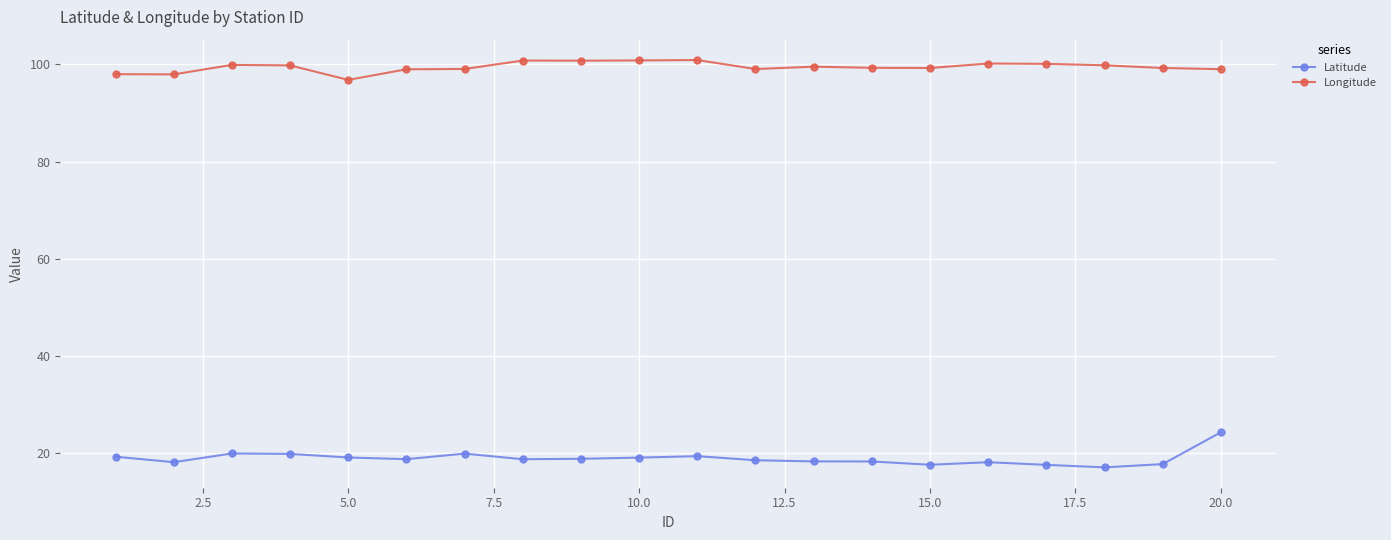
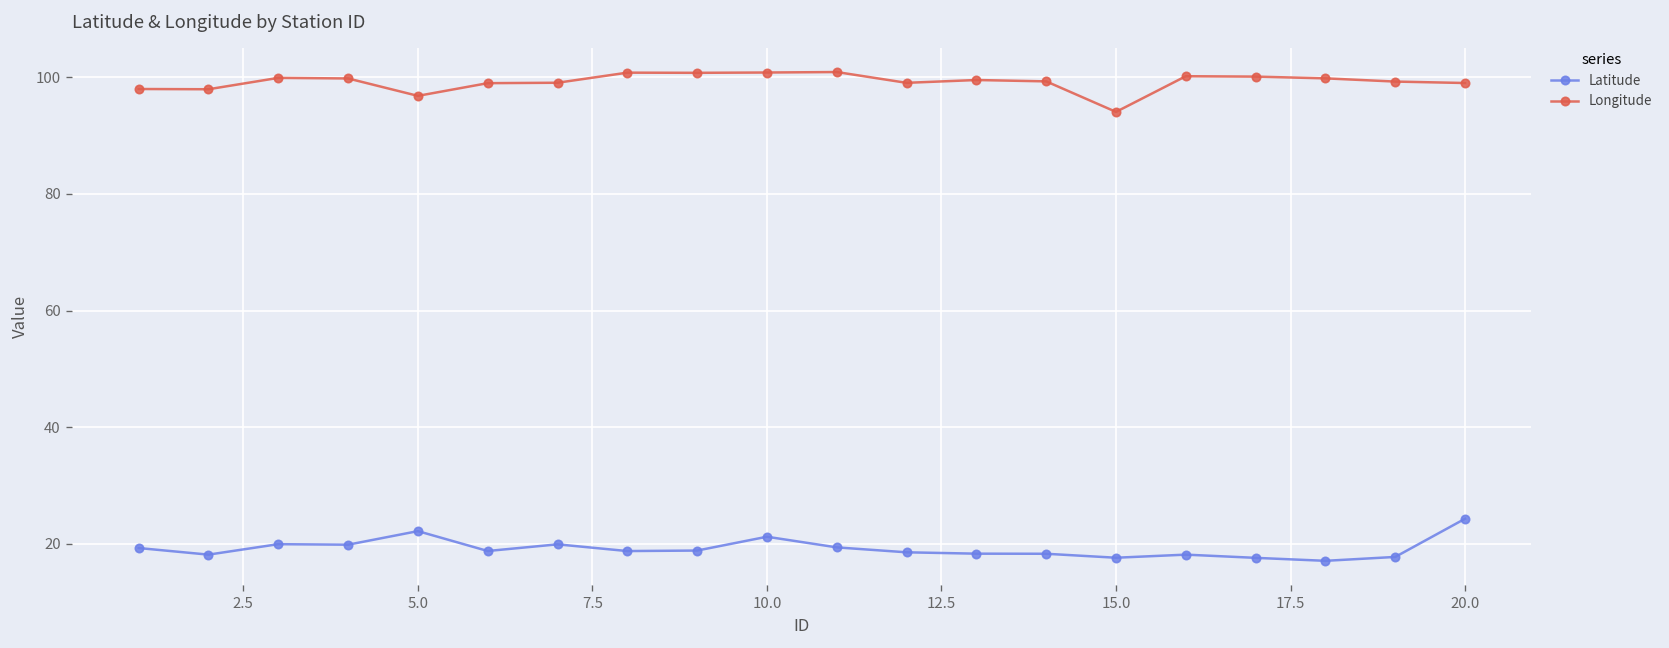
Latitude, 5.0: 19 -> 22
Latitude, 10.0: 19 -> 21
Longitude, 15.0: 99 -> 94
